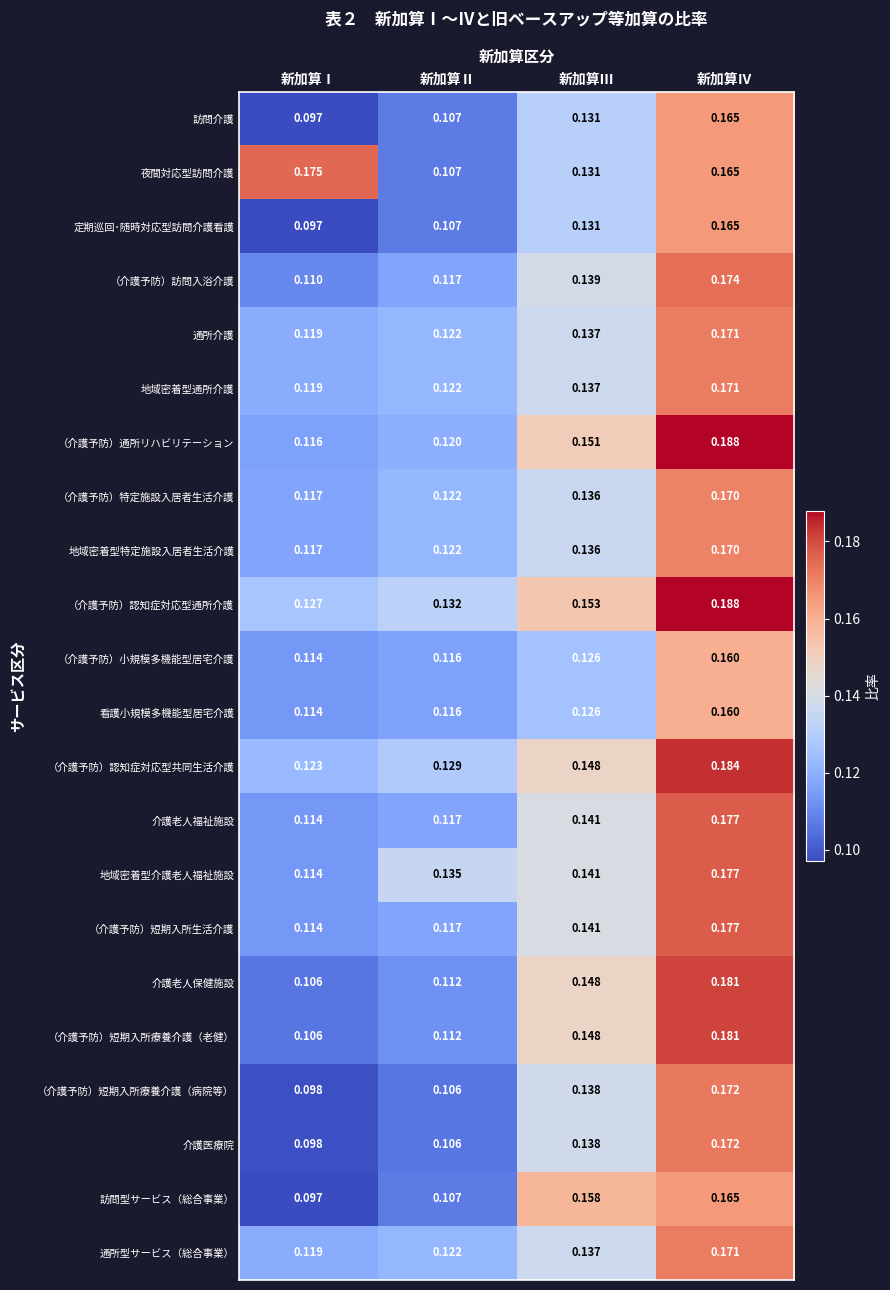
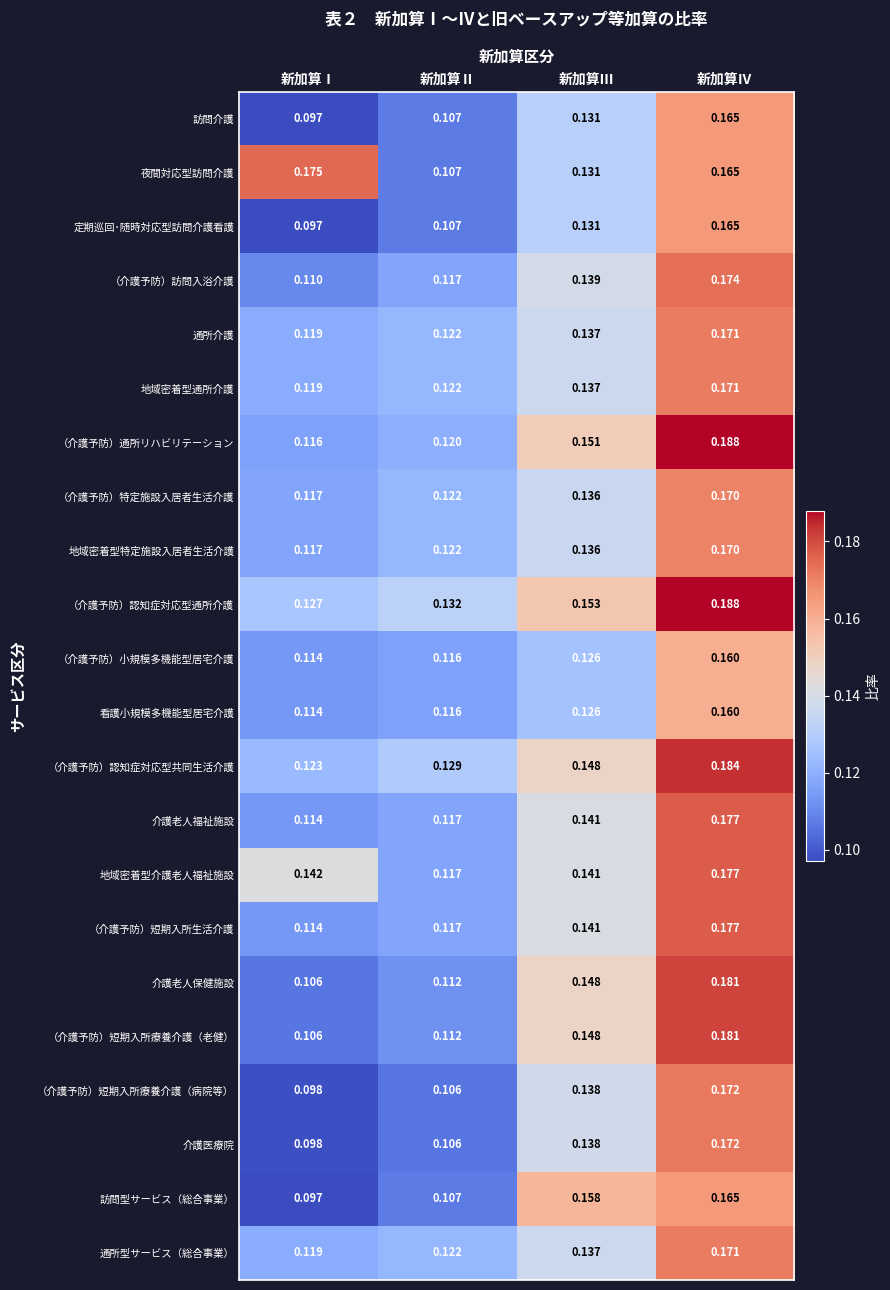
地域密着型介護老人福祉施設, 新加算Ⅰ: 0.114 -> 0.142
地域密着型介護老人福祉施設, 新加算Ⅱ: 0.135 -> 0.117
